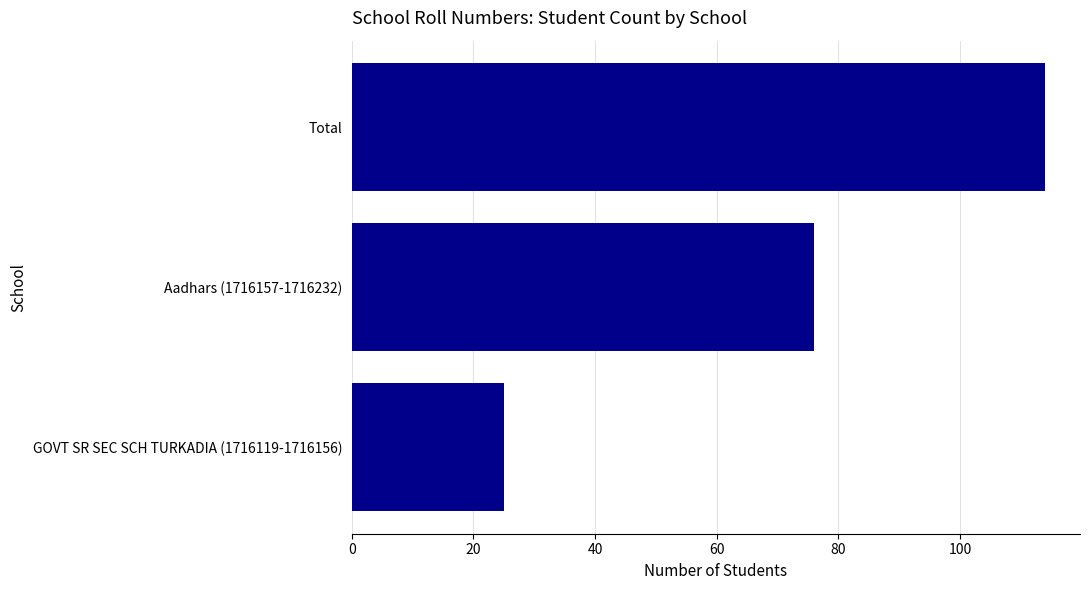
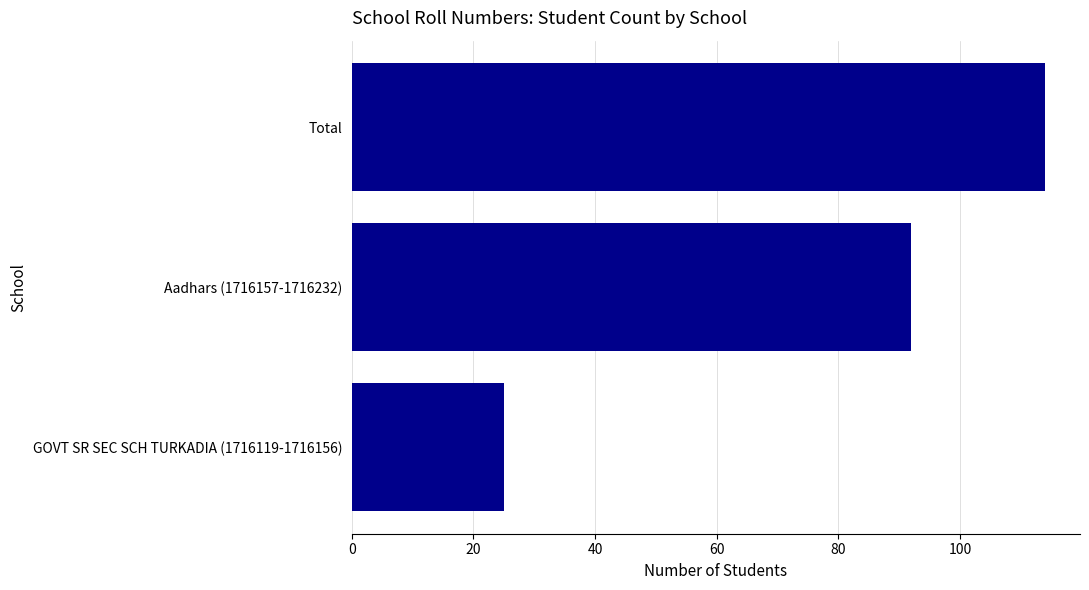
Aadhars (1716157-1716232): 76 -> 92
